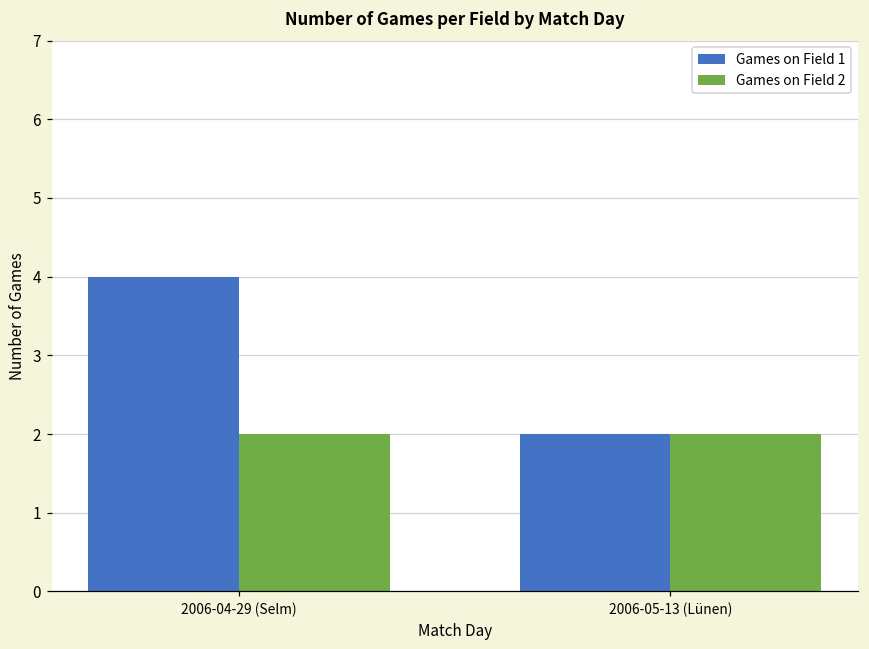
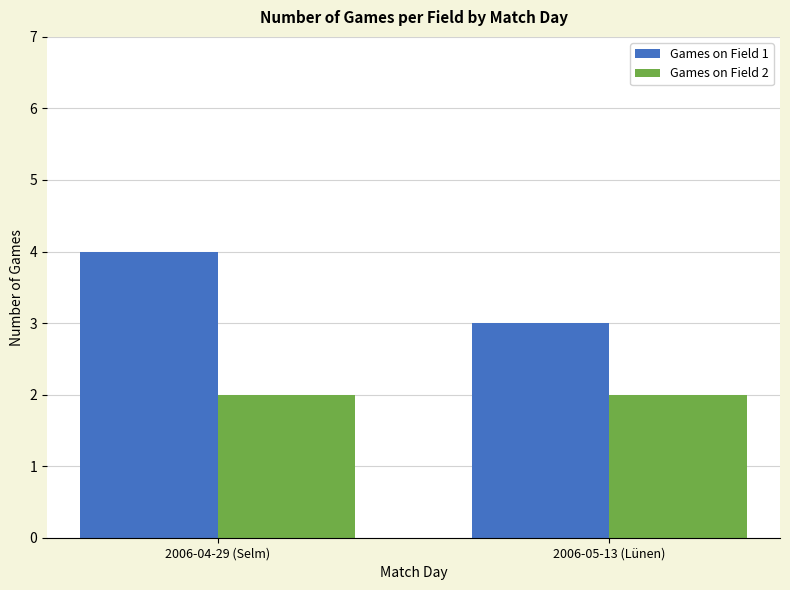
Games on Field 1, 2006-05-13 (Lünen): 2 -> 3
